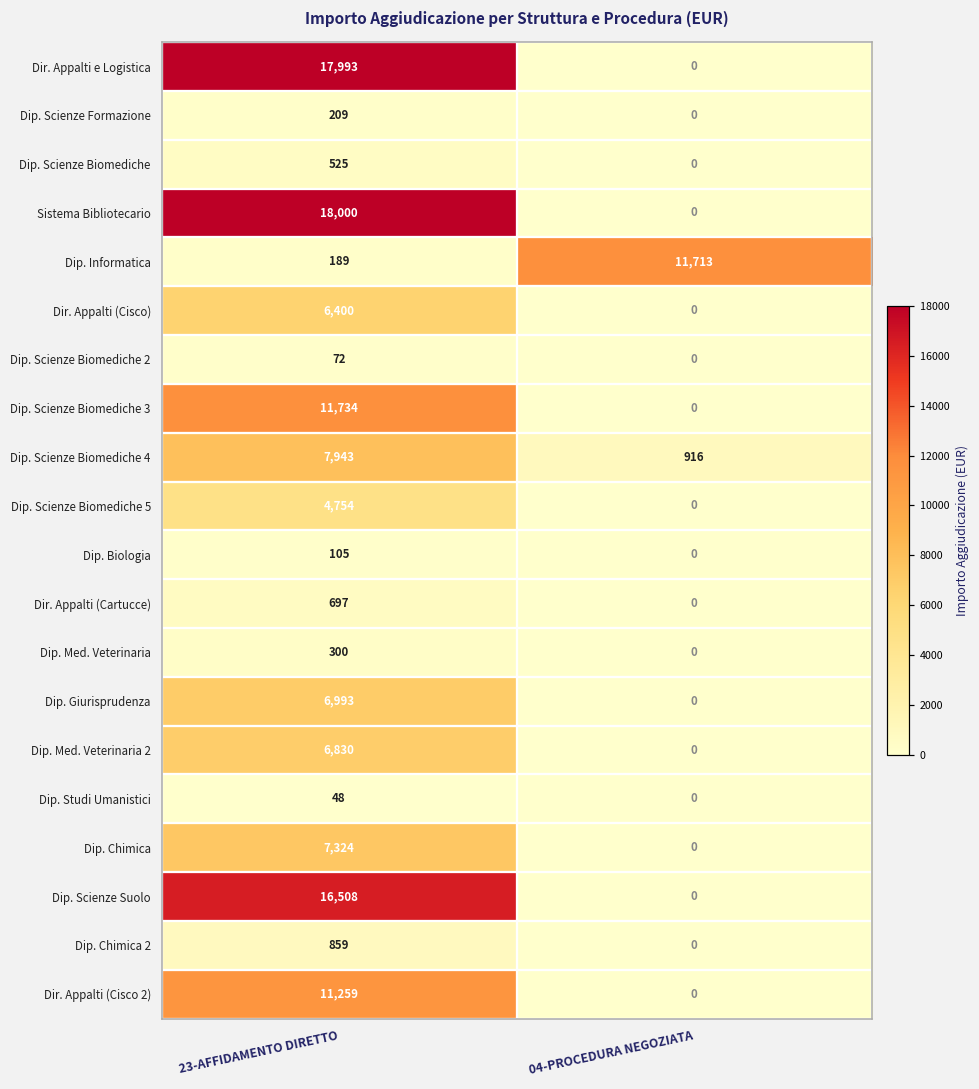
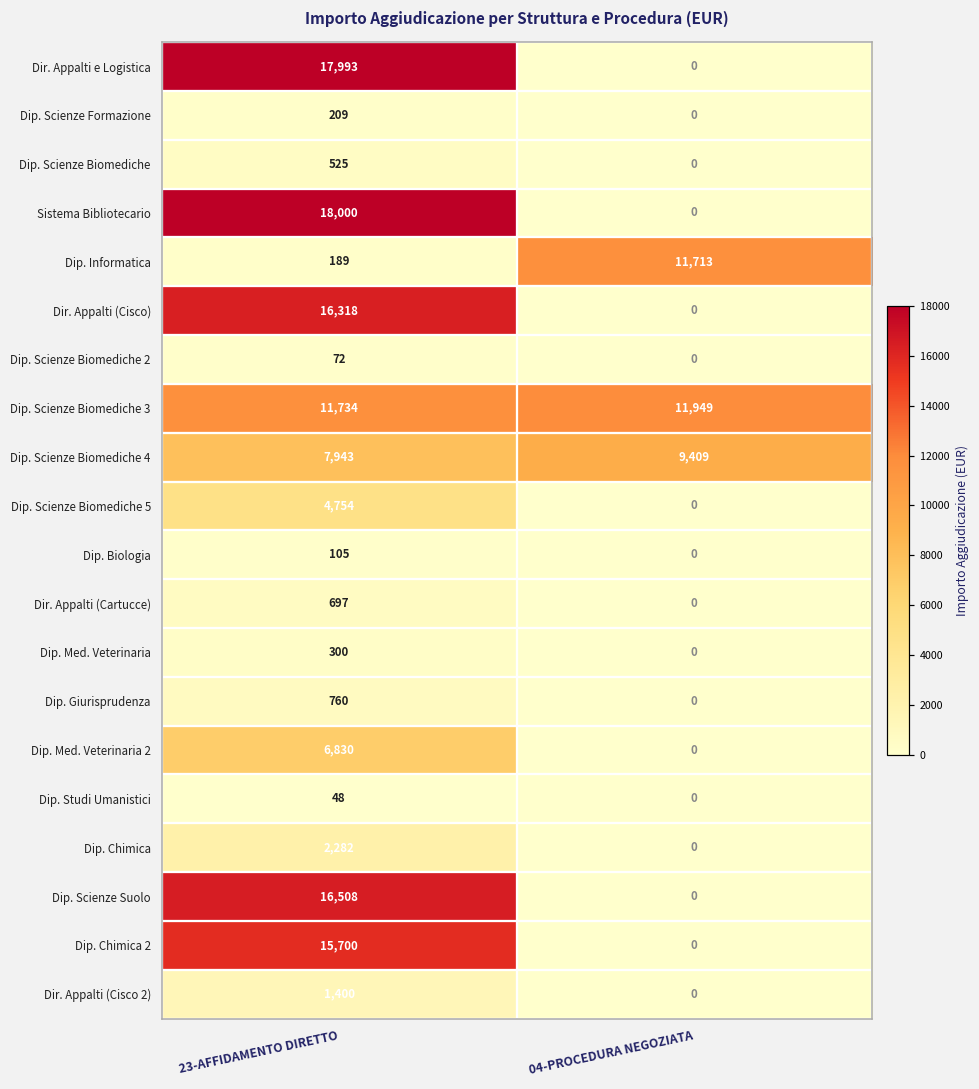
Dir. Appalti (Cisco), 23-AFFIDAMENTO DIRETTO: 6,400 -> 16,318
Dip. Scienze Biomediche 3, 04-PROCEDURA NEGOZIATA: 0 -> 11,949
Dip. Scienze Biomediche 4, 04-PROCEDURA NEGOZIATA: 916 -> 9,409
Dip. Giurisprudenza, 23-AFFIDAMENTO DIRETTO: 6,993 -> 760
Dip. Chimica, 23-AFFIDAMENTO DIRETTO: 7,324 -> 2,282
Dip. Chimica 2, 23-AFFIDAMENTO DIRETTO: 859 -> 15,700
Dir. Appalti (Cisco 2), 23-AFFIDAMENTO DIRETTO: 11,259 -> 1,400
